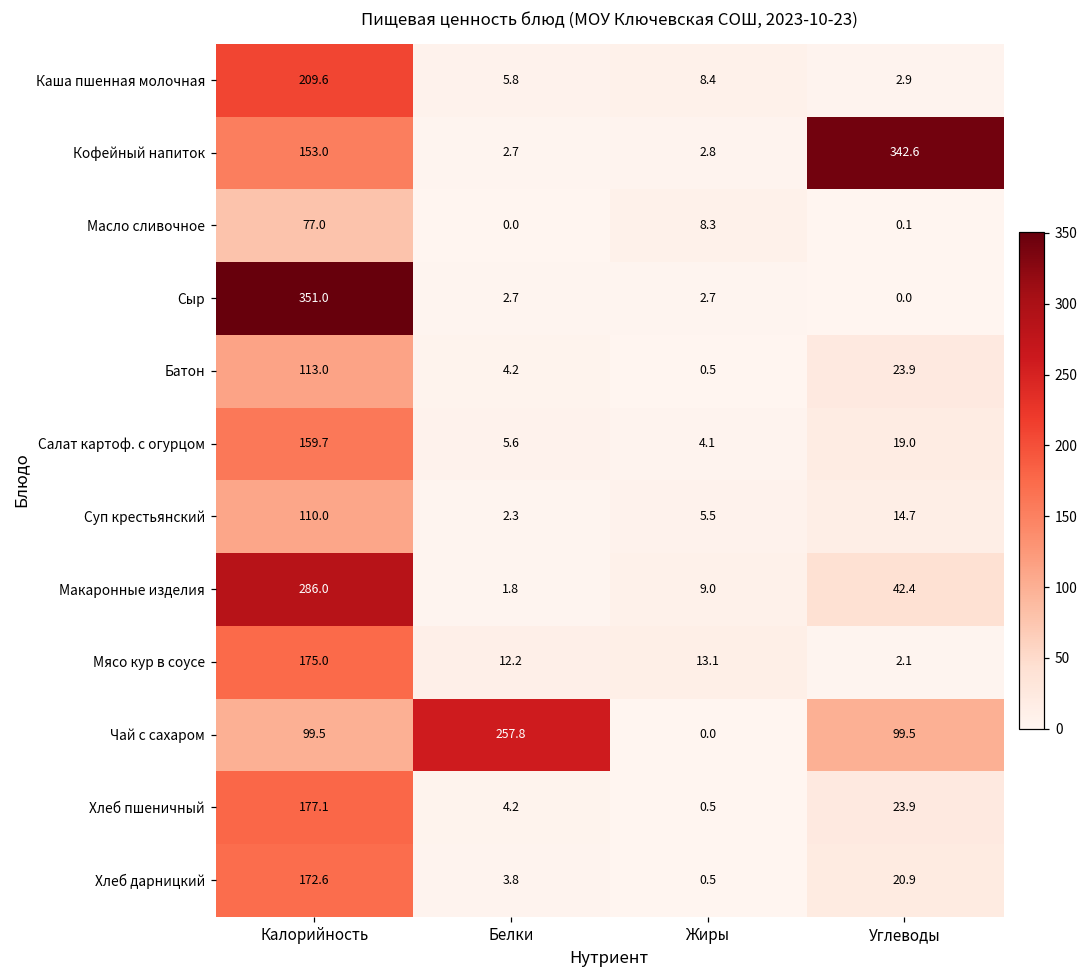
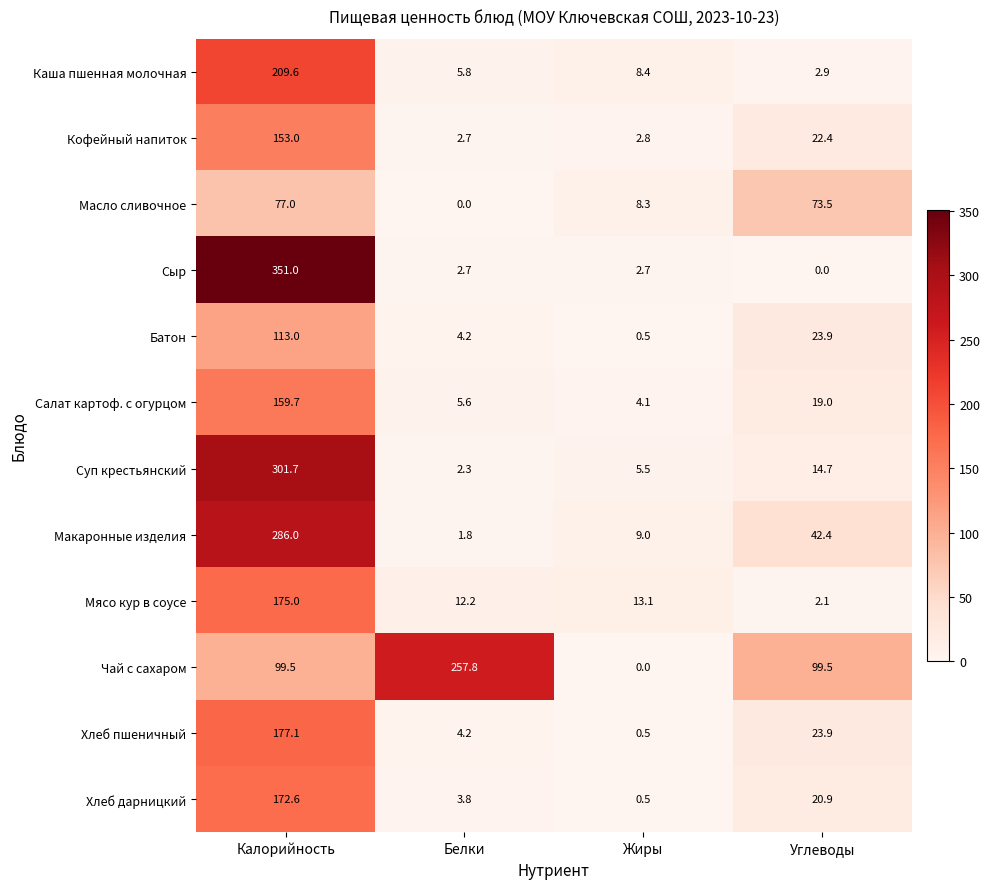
Кофейный напиток, Углеводы: 342.6 -> 22.4
Масло сливочное, Углеводы: 0.1 -> 73.5
Суп крестьянский, Калорийность: 110.0 -> 301.7
